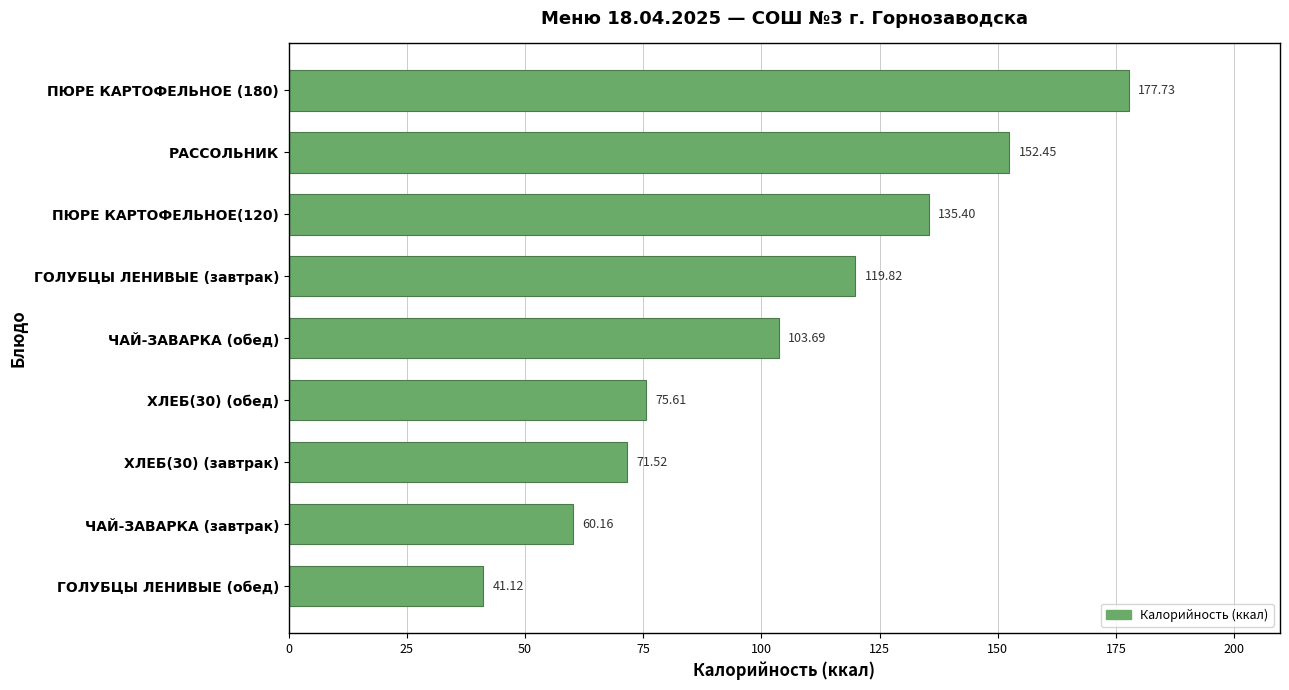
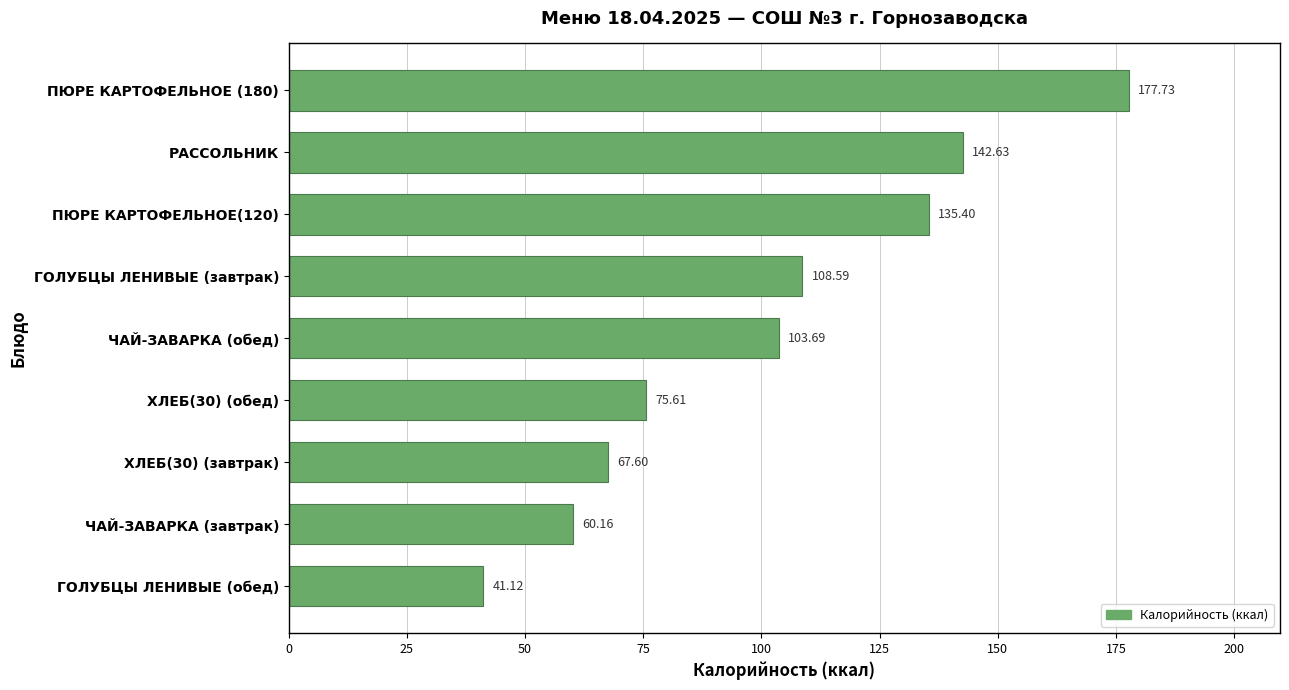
РАССОЛЬНИК: 152.45 -> 142.63
ГОЛУБЦЫ ЛЕНИВЫЕ (завтрак): 119.82 -> 108.59
ХЛЕБ(30) (завтрак): 71.52 -> 67.60
